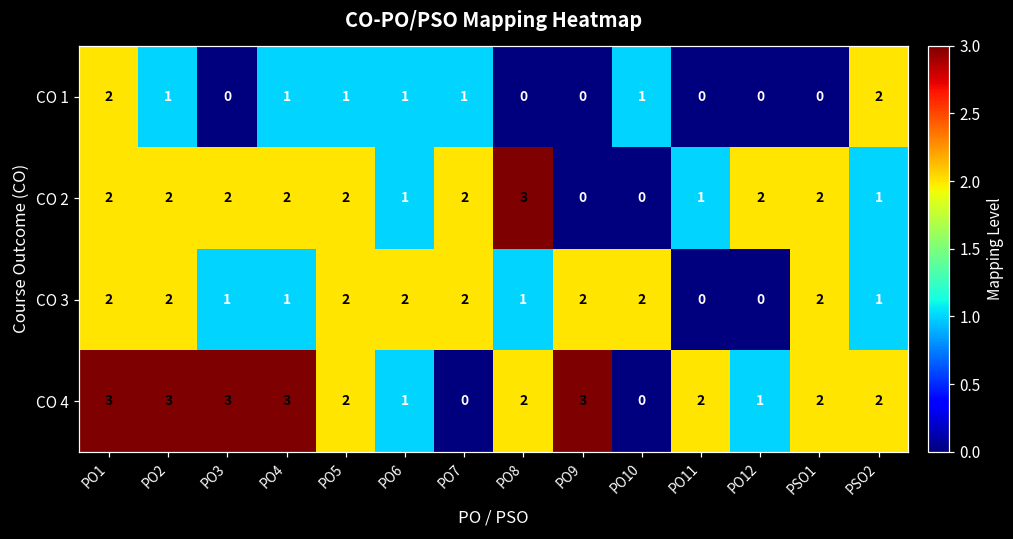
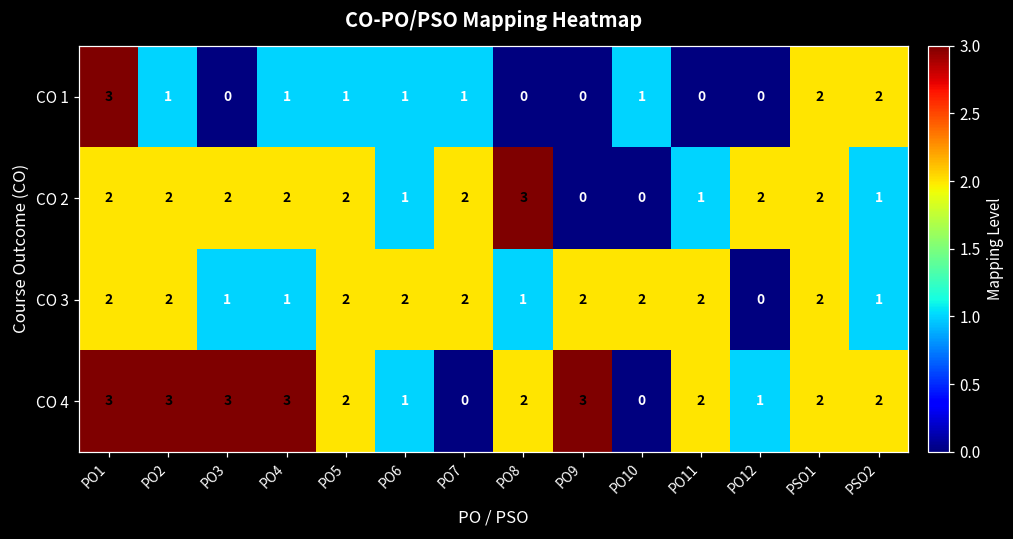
CO 1, PO1: 2 -> 3
CO 1, PSO1: 0 -> 2
CO 3, PO11: 0 -> 2
